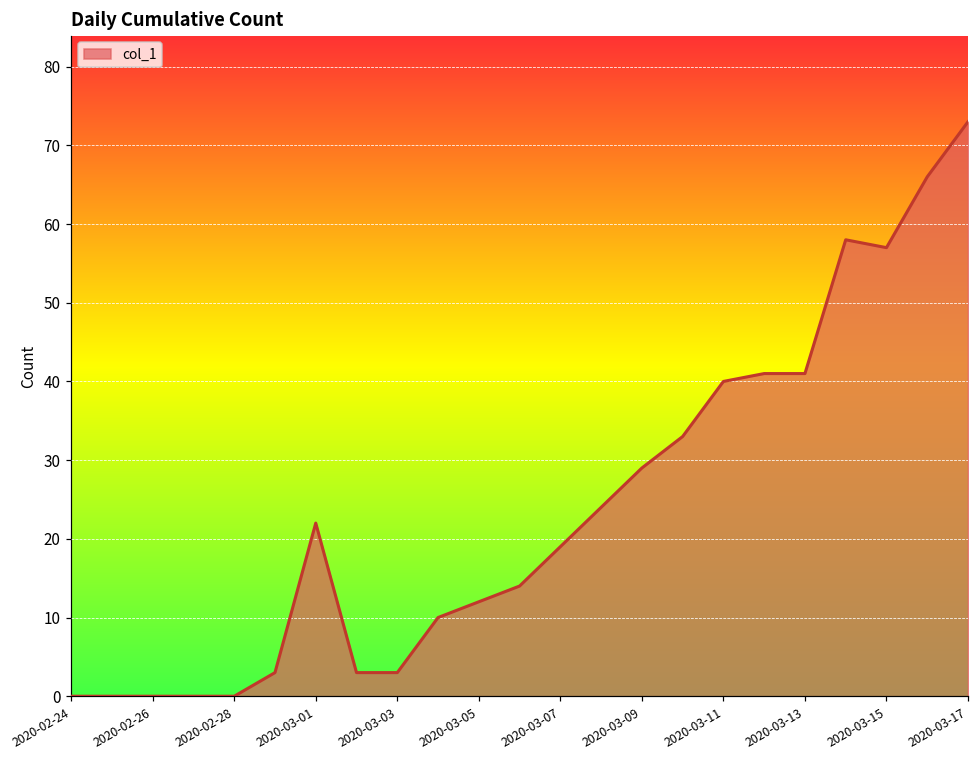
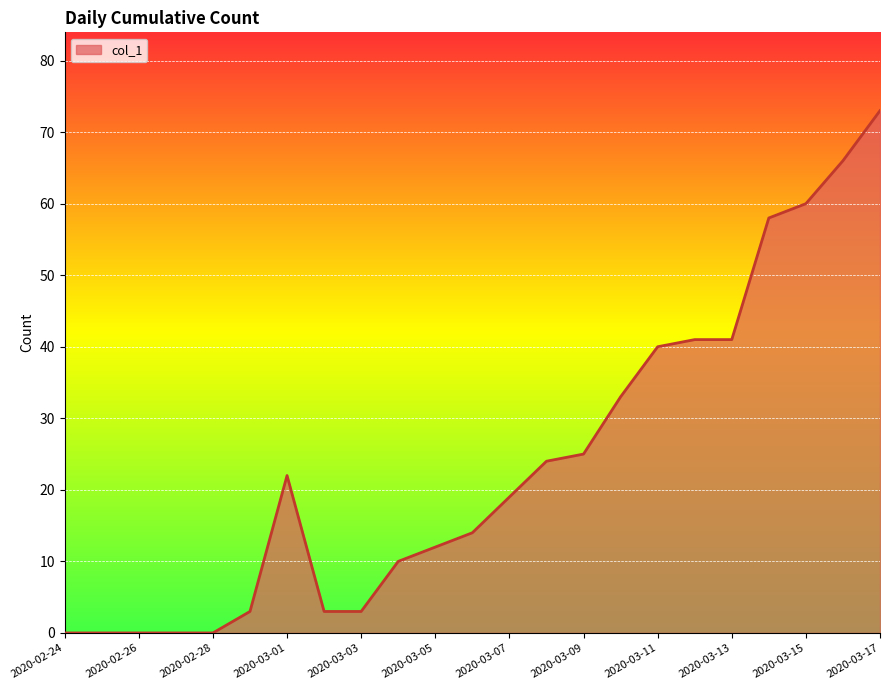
2020-03-09: 29 -> 25
2020-03-15: 57 -> 60
